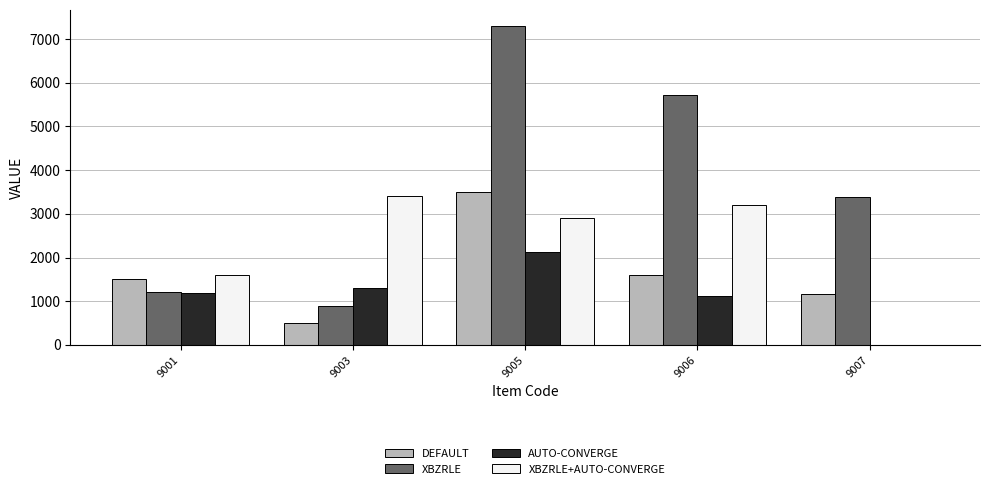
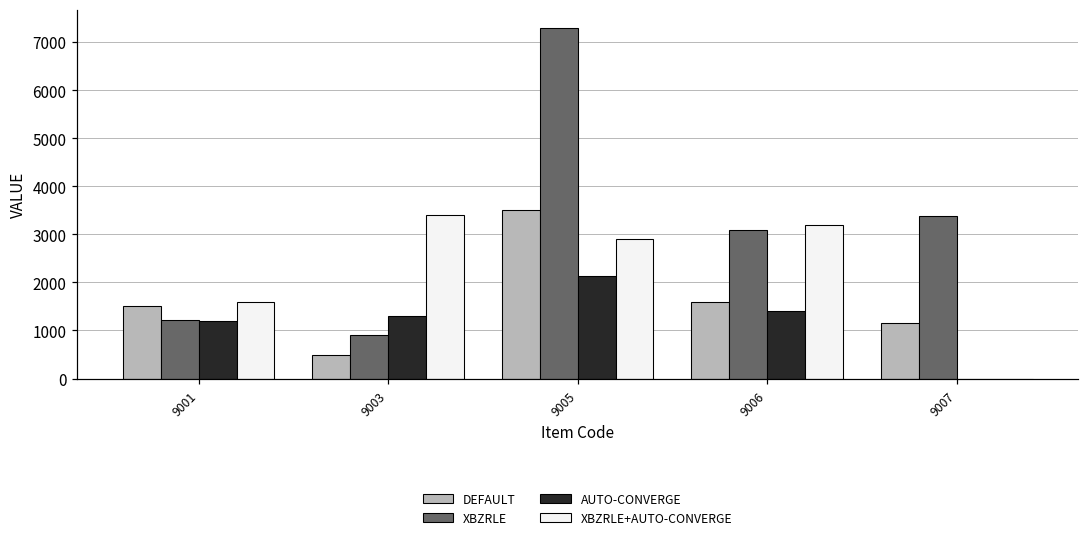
XBZRLE, 9006: 5700 -> 3100
AUTO-CONVERGE, 9006: 1100 -> 1400
